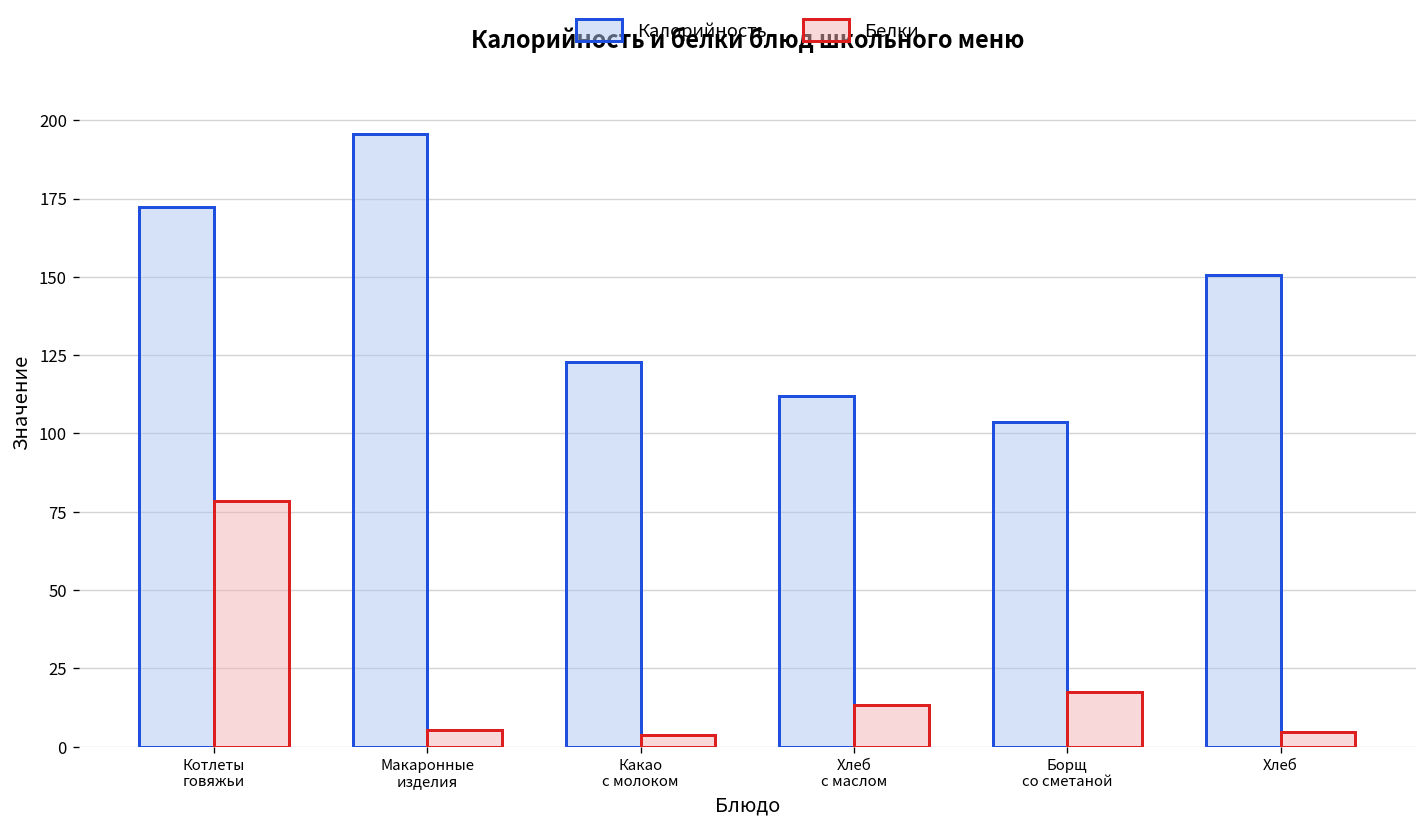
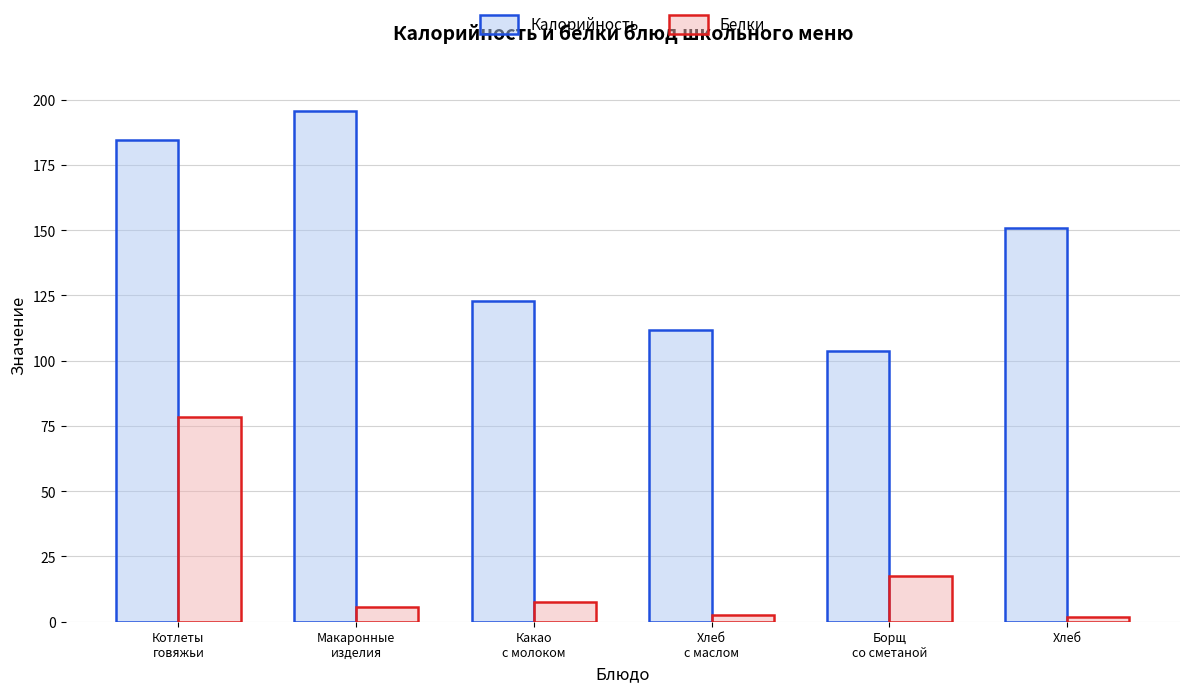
Калорийность, Котлеты говяжьи: 172 -> 185
Белки, Какао с молоком: 4 -> 8
Белки, Хлеб с маслом: 13 -> 2
Белки, Хлеб: 5 -> 2
